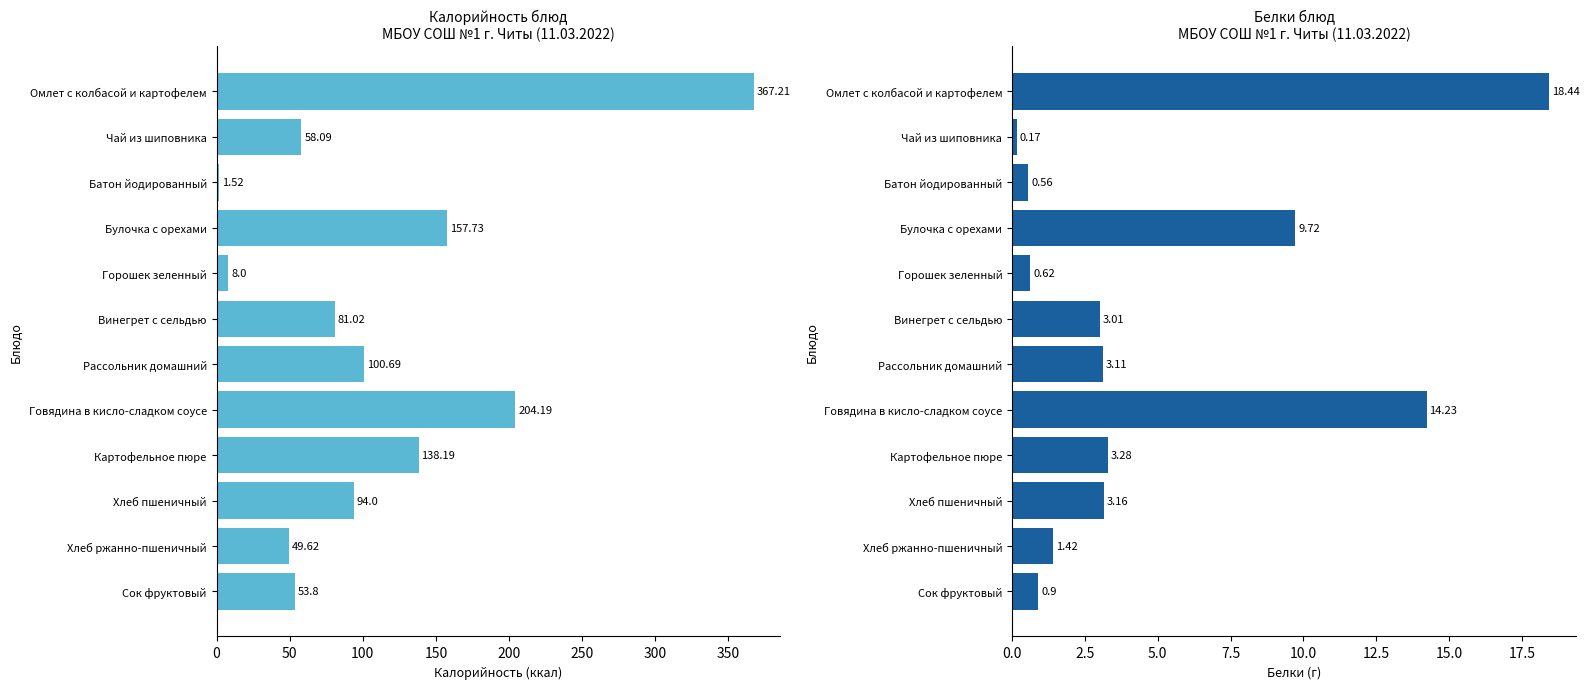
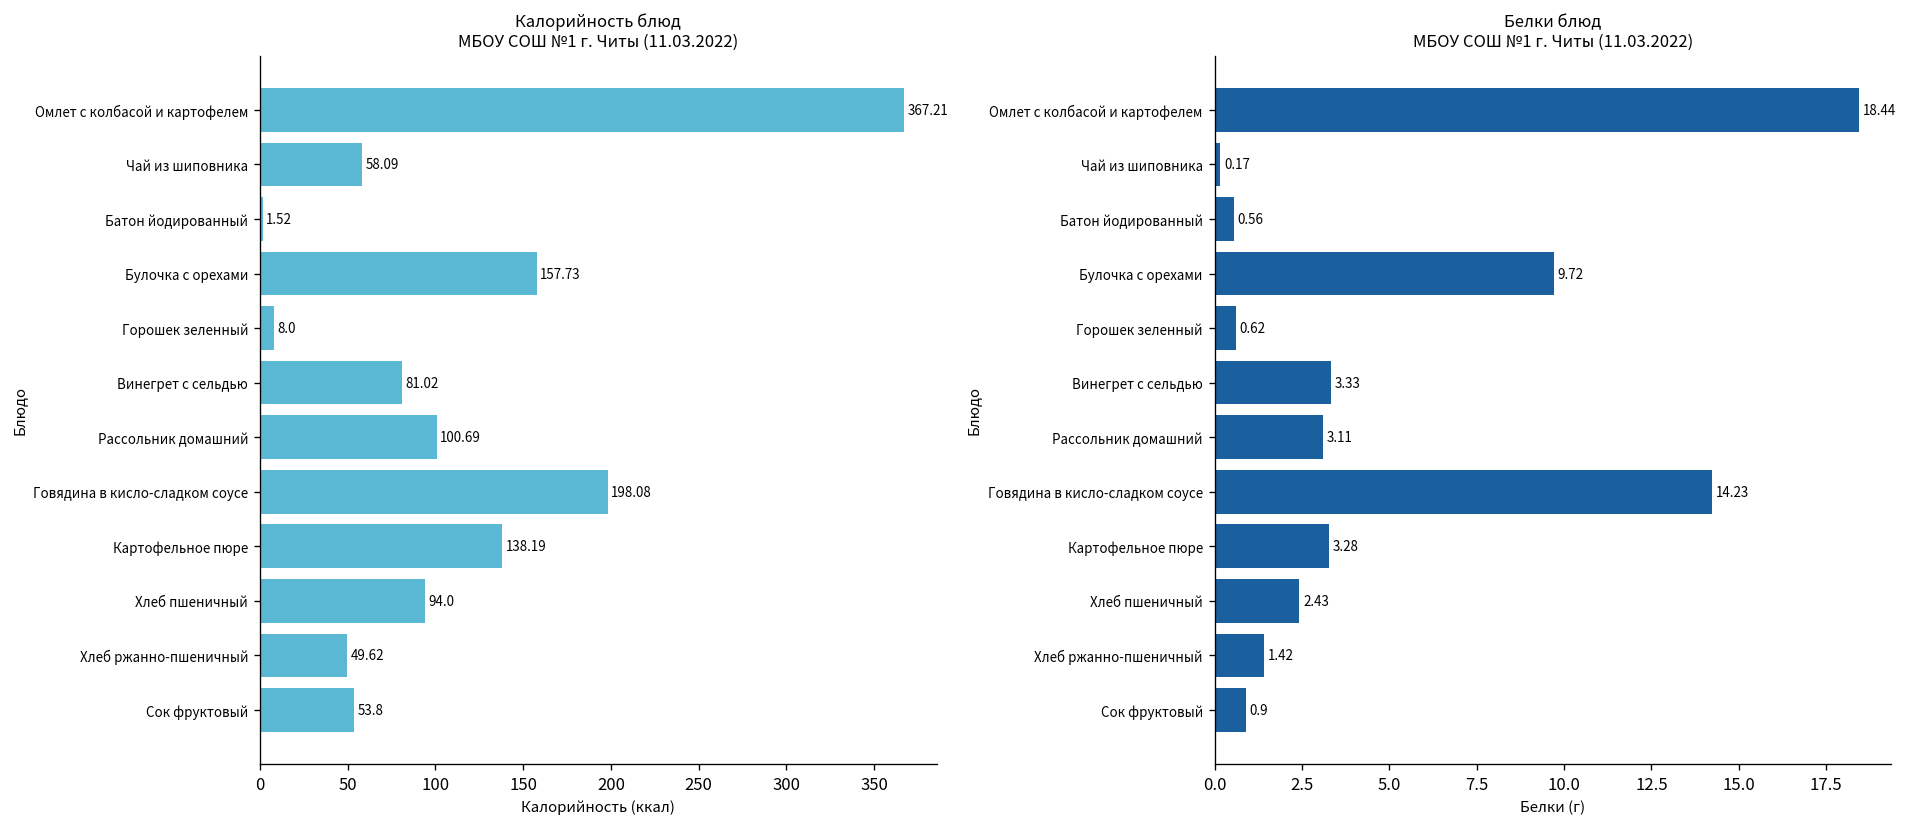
Калорийность блюд МБОУ СОШ №1 г. Читы (11.03.2022), Говядина в кисло-сладком соусе: 204.19 -> 198.08
Белки блюд МБОУ СОШ №1 г. Читы (11.03.2022), Винегрет с сельдью: 3.01 -> 3.33
Белки блюд МБОУ СОШ №1 г. Читы (11.03.2022), Хлеб пшеничный: 3.16 -> 2.43
